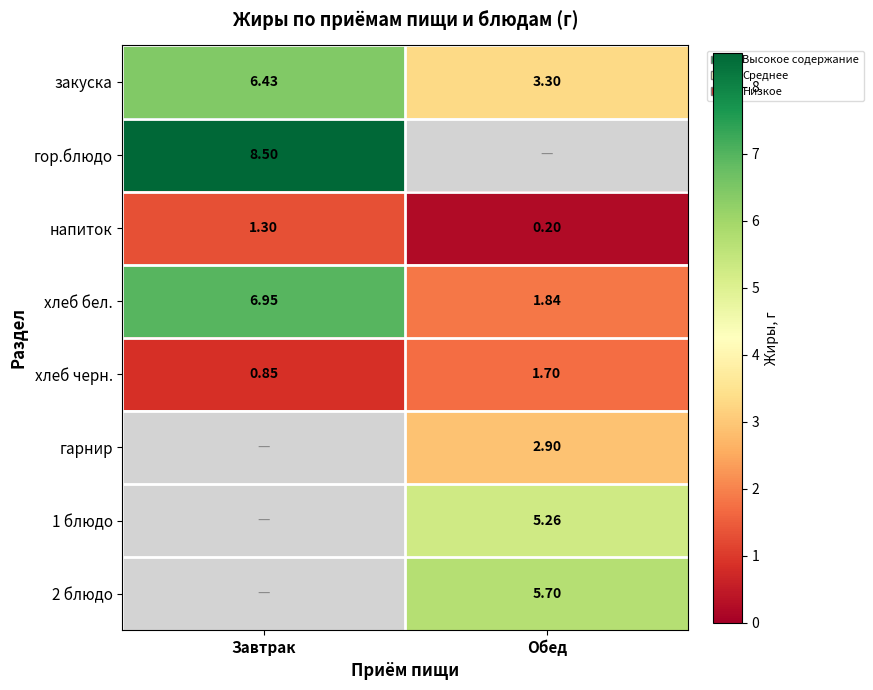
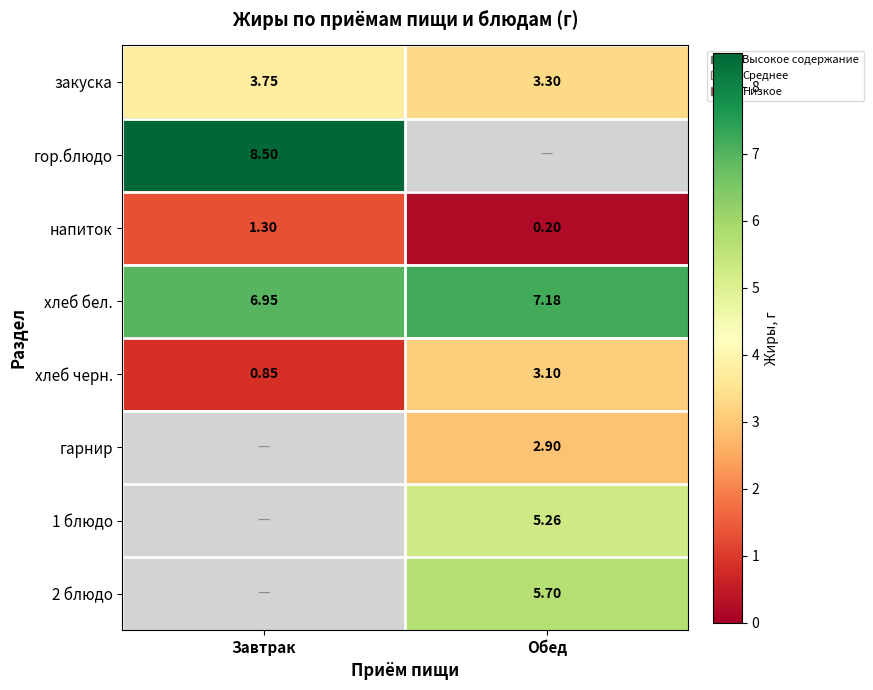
закуска, Завтрак: 6.43 -> 3.75
хлеб бел., Обед: 1.84 -> 7.18
хлеб черн., Обед: 1.70 -> 3.10
